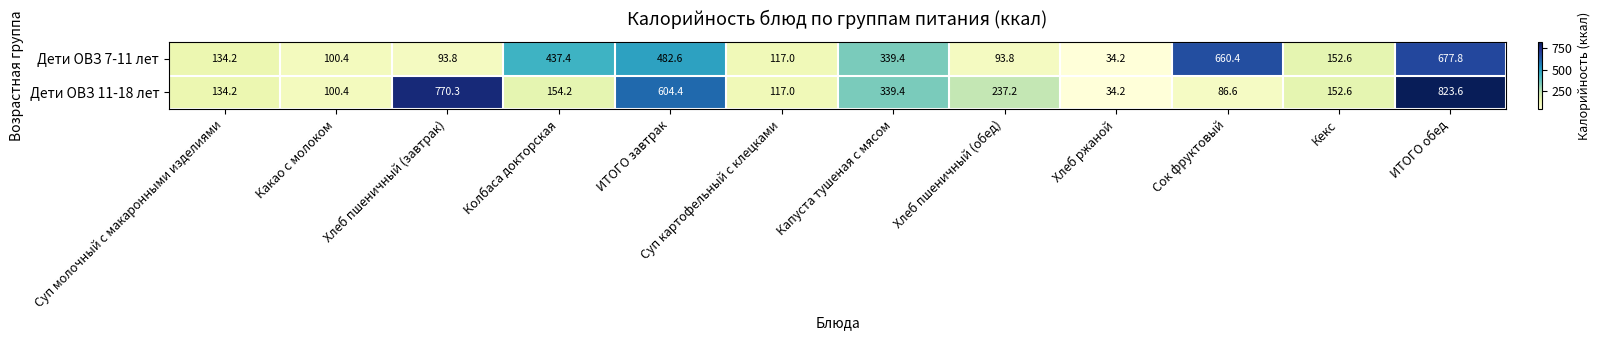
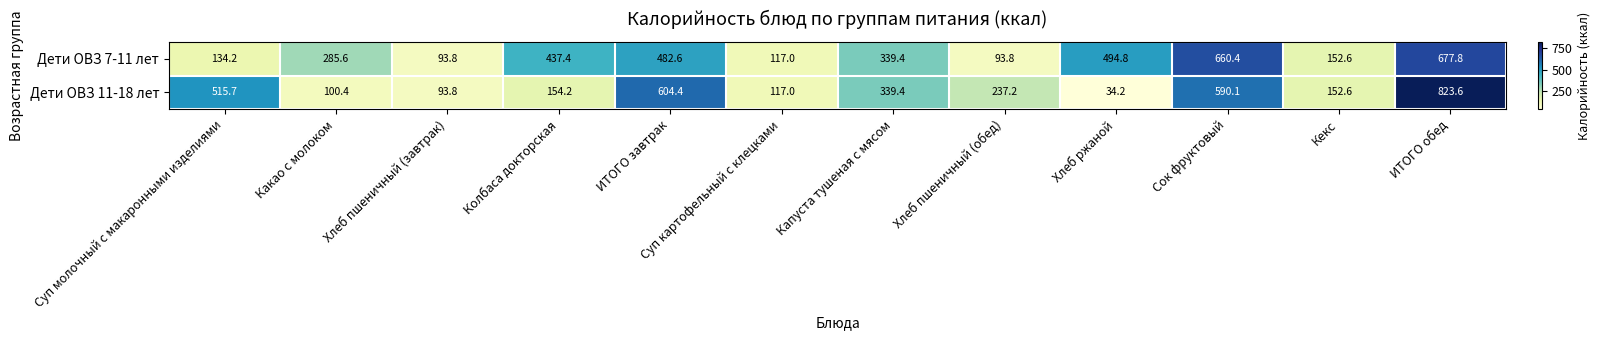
Дети ОВЗ 7-11 лет, Какао с молоком: 100.4 -> 285.6
Дети ОВЗ 7-11 лет, Хлеб ржаной: 34.2 -> 494.8
Дети ОВЗ 11-18 лет, Суп молочный с макаронными изделиями: 134.2 -> 515.7
Дети ОВЗ 11-18 лет, Хлеб пшеничный (завтрак): 770.3 -> 93.8
Дети ОВЗ 11-18 лет, Сок фруктовый: 86.6 -> 590.1
